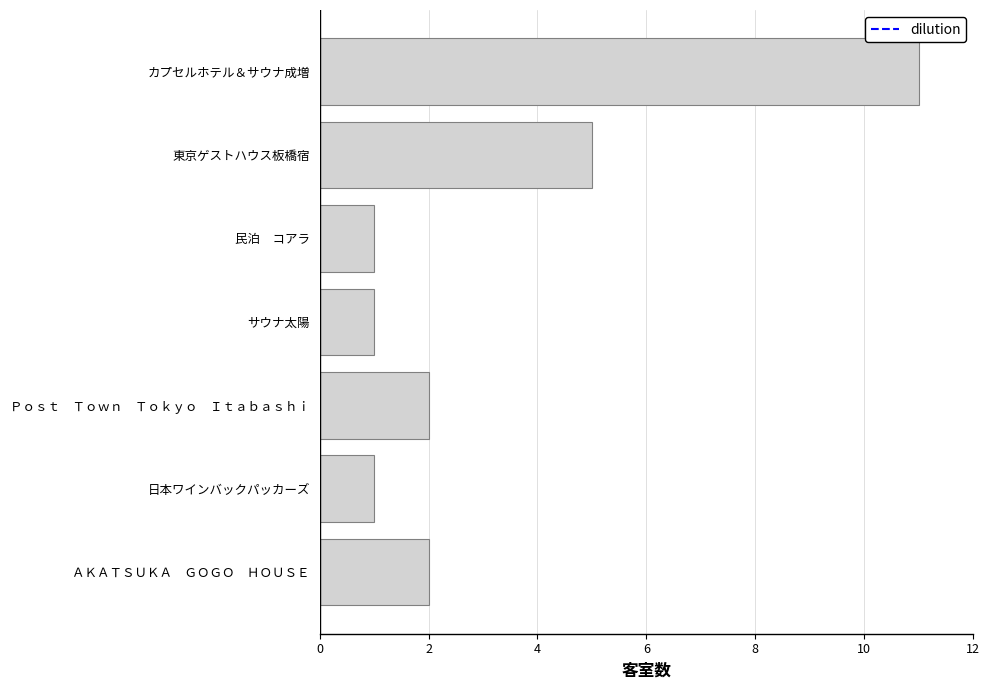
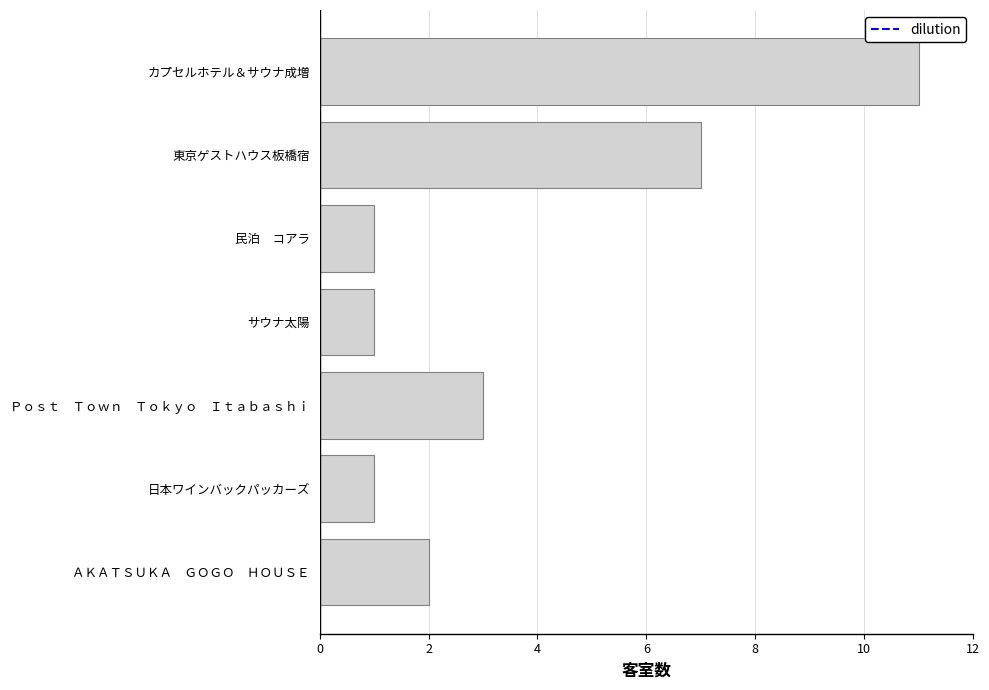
東京ゲストハウス板橋宿: 5 -> 7
Ｐｏｓｔ Ｔｏｗｎ Ｔｏｋｙｏ Ｉｔａｂａｓｈｉ: 2 -> 3
